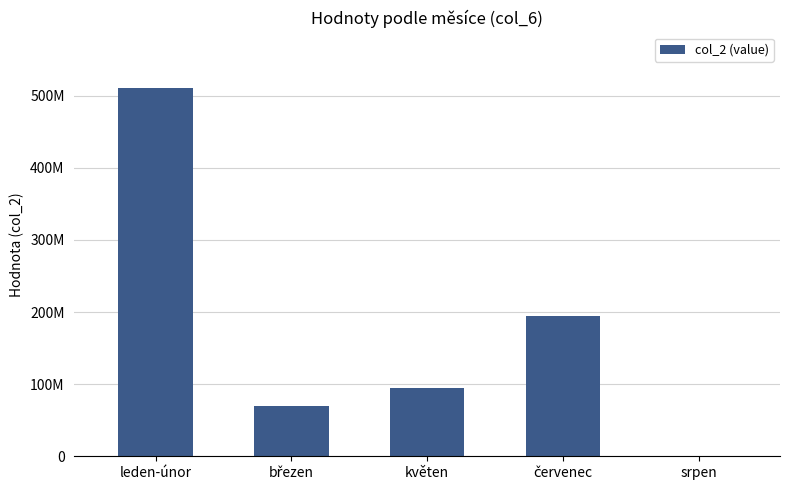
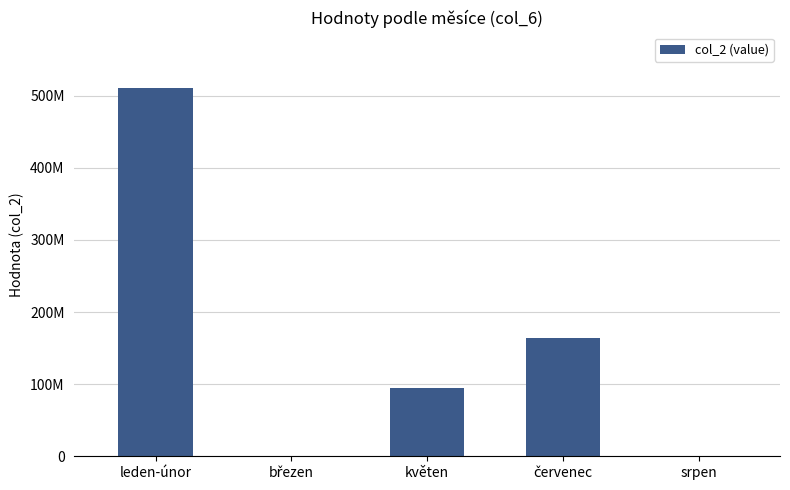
březen: 70000000 -> 0
červenec: 190000000 -> 160000000
